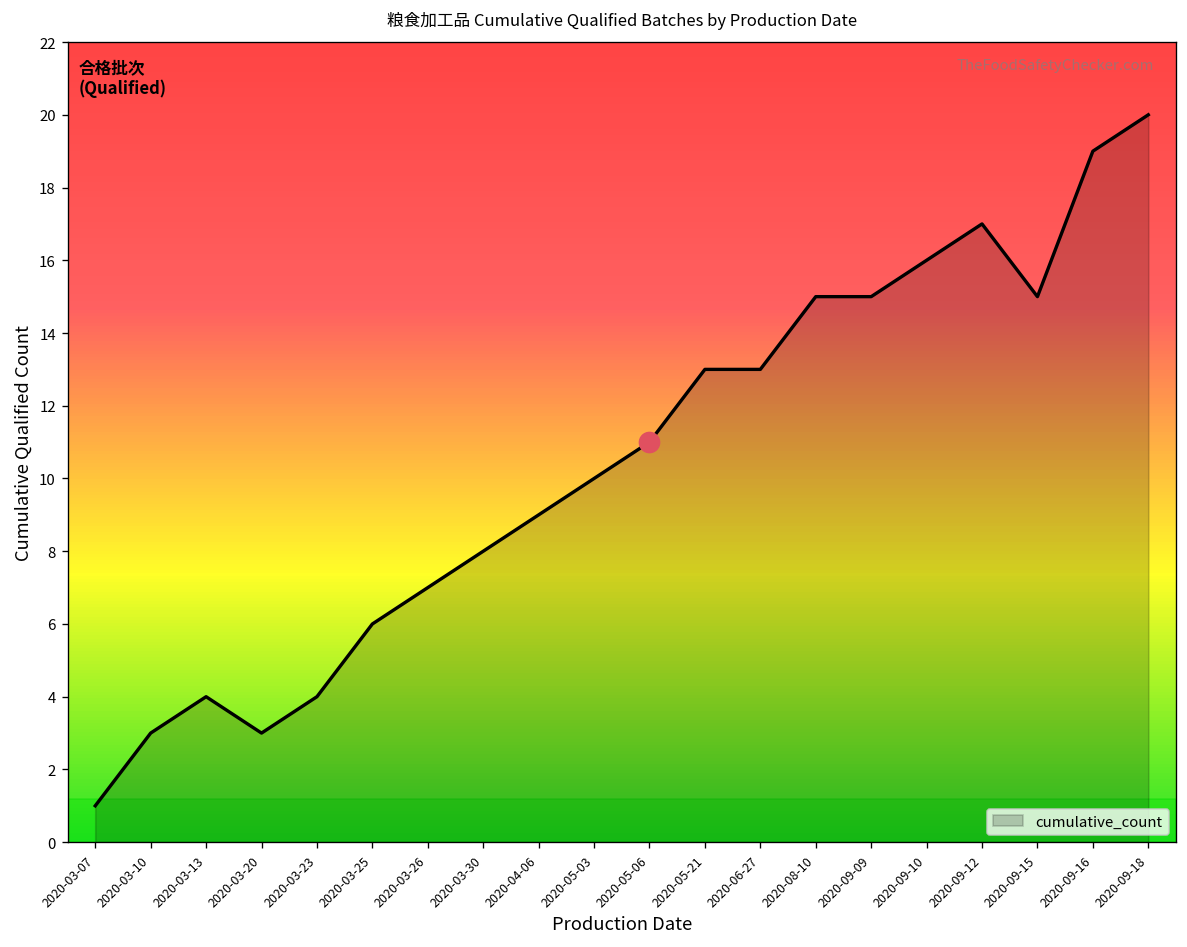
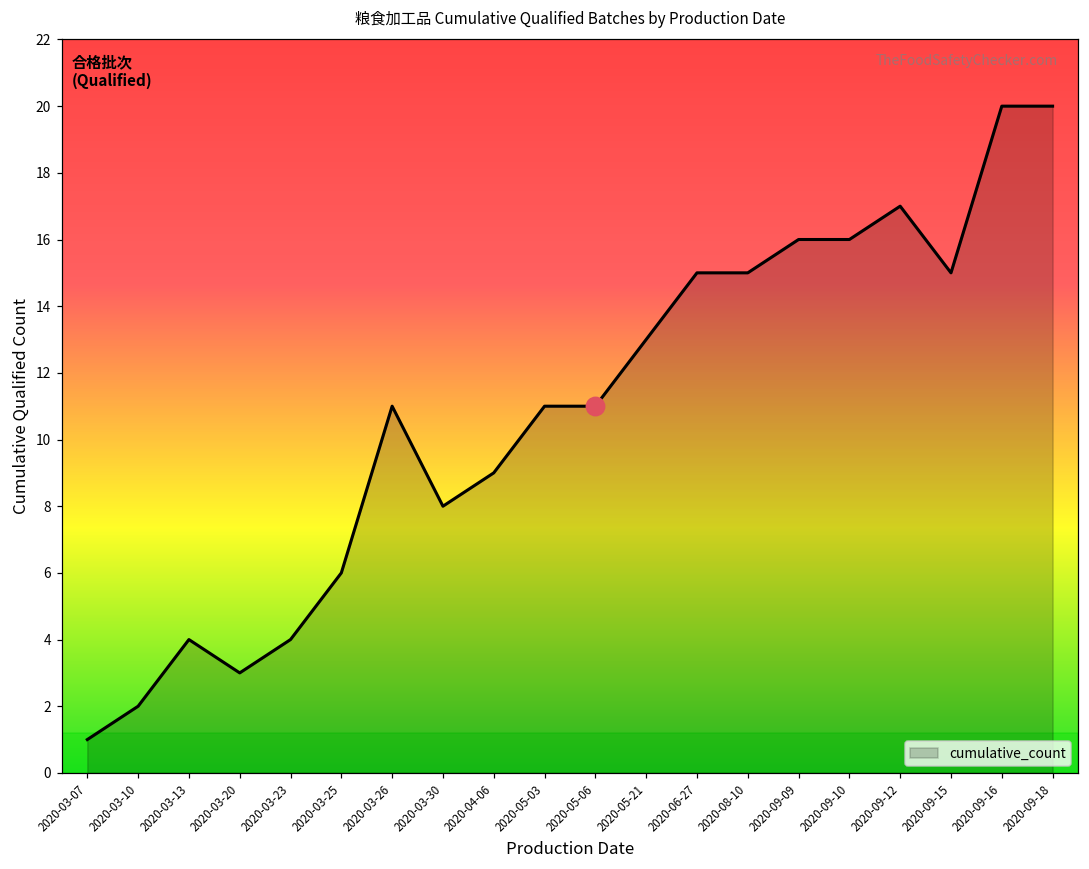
cumulative_count, 2020-03-10: 3 -> 2
cumulative_count, 2020-03-26: 7 -> 11
cumulative_count, 2020-05-03: 10 -> 11
cumulative_count, 2020-06-27: 13 -> 15
cumulative_count, 2020-09-09: 15 -> 16
cumulative_count, 2020-09-16: 19 -> 20
